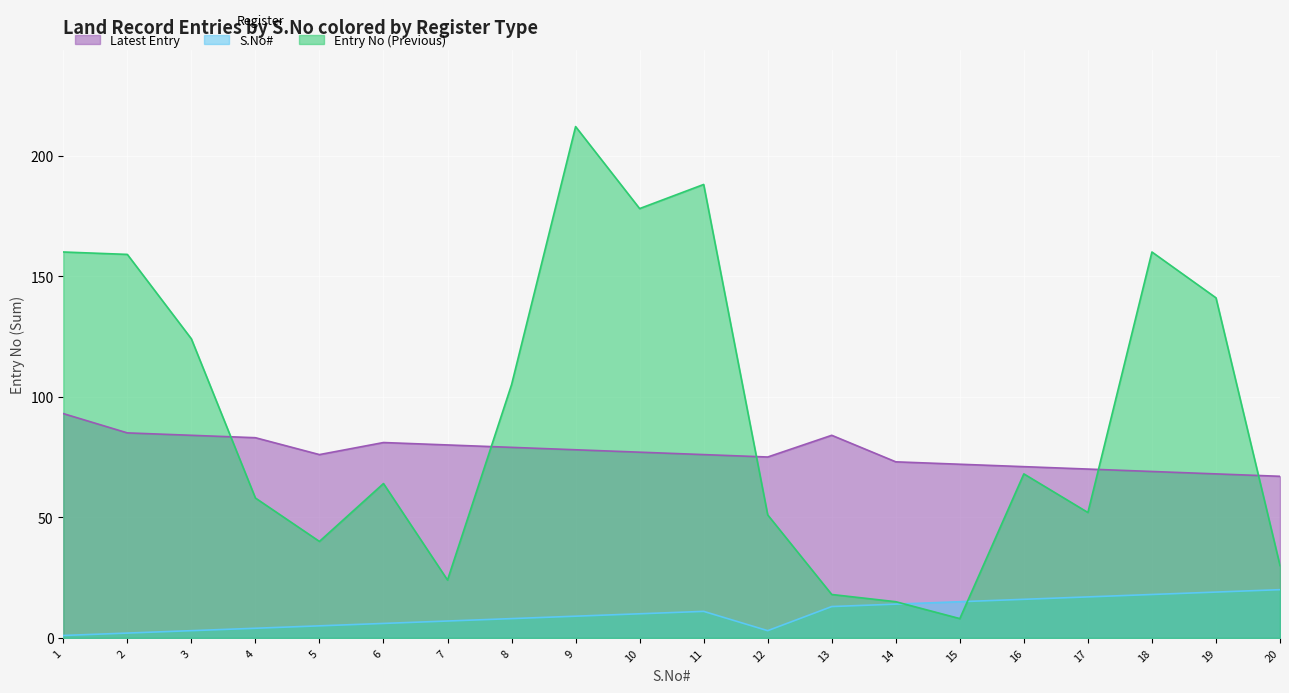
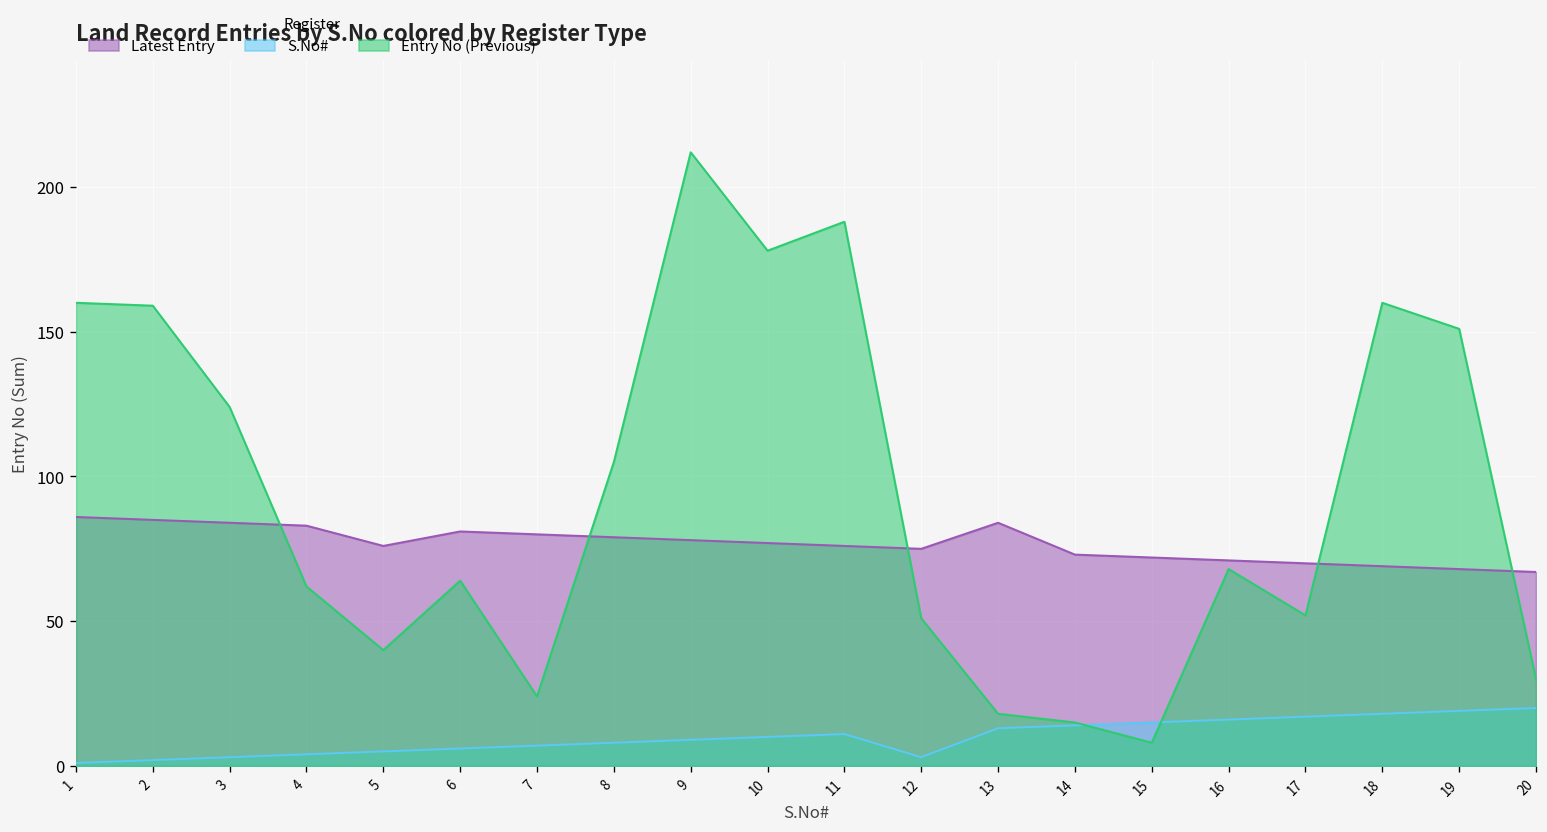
Latest Entry, 1: 93 -> 86
Entry No (Previous), 4: 58 -> 62
Entry No (Previous), 19: 141 -> 151
